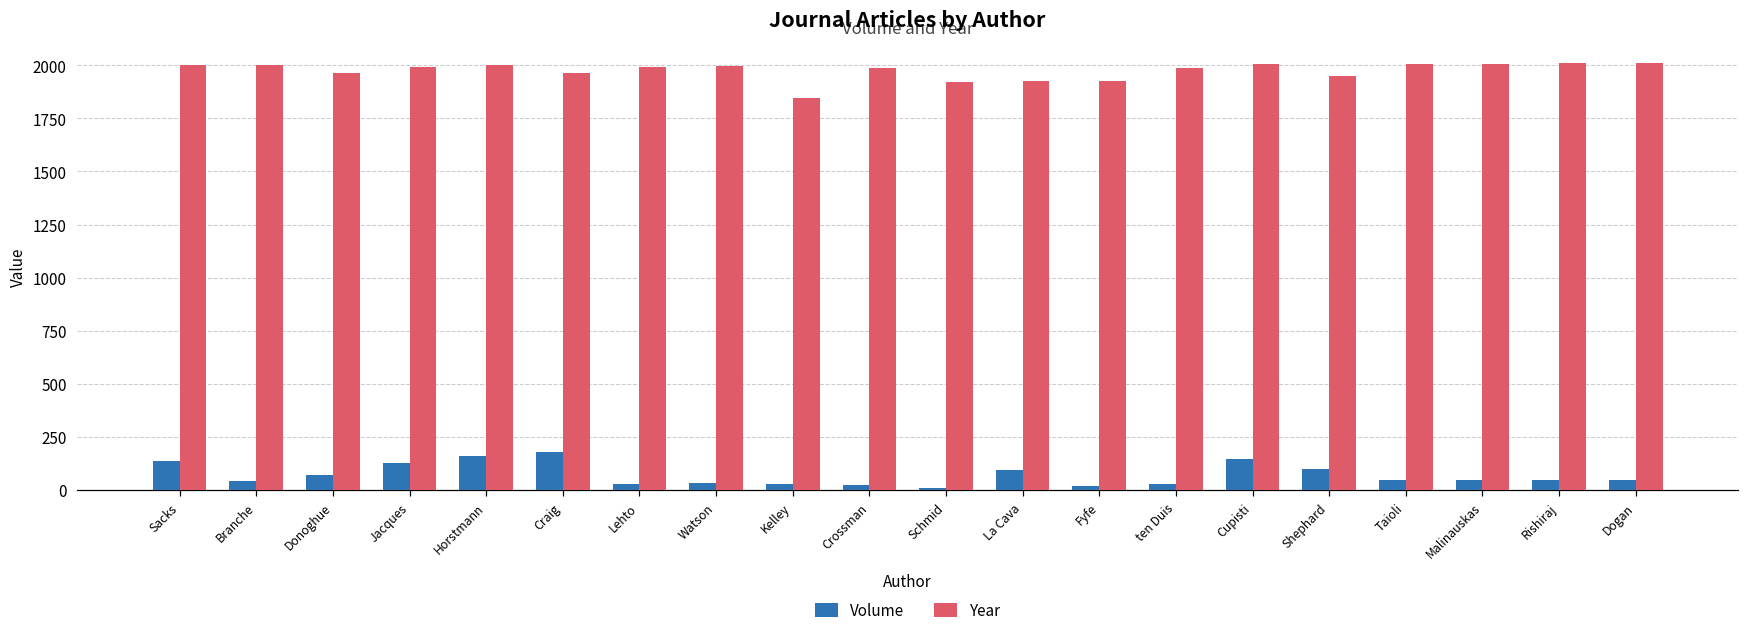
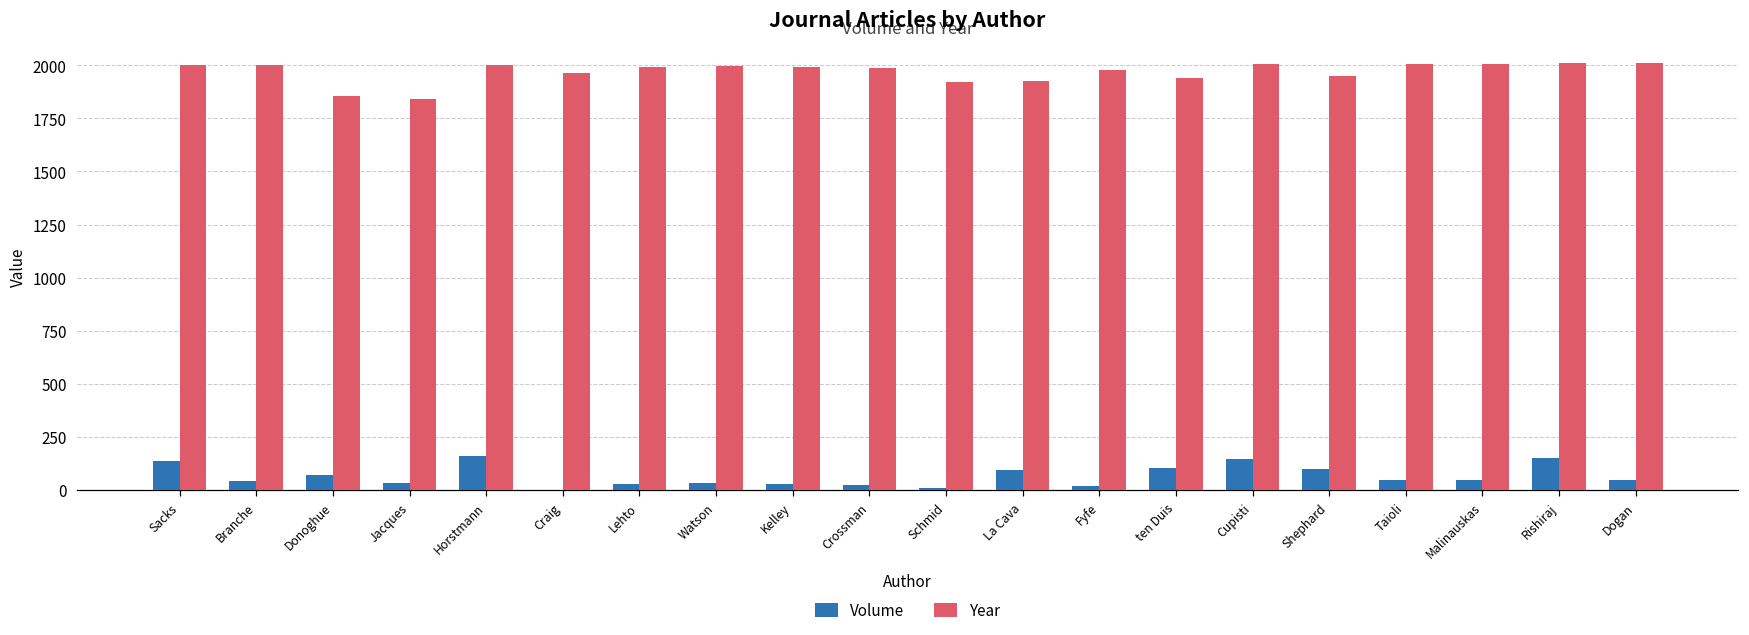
Year, Donoghue: 1960 -> 1860
Volume, Jacques: 130 -> 30
Year, Jacques: 1990 -> 1840
Volume, Craig: 180 -> 0
Year, Kelley: 1850 -> 1990
Year, Fyfe: 1920 -> 1980
Volume, ten Duis: 30 -> 100
Year, ten Duis: 1990 -> 1940
Volume, Rishiraj: 50 -> 150
